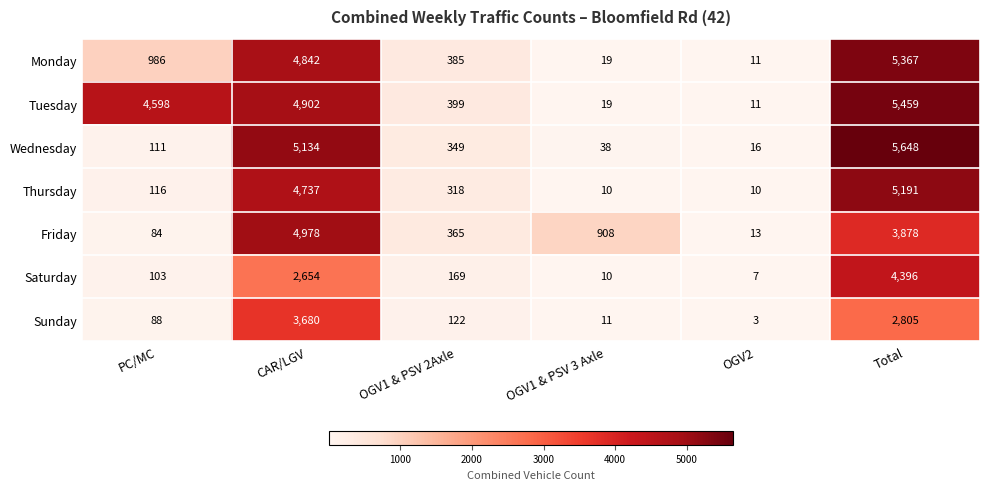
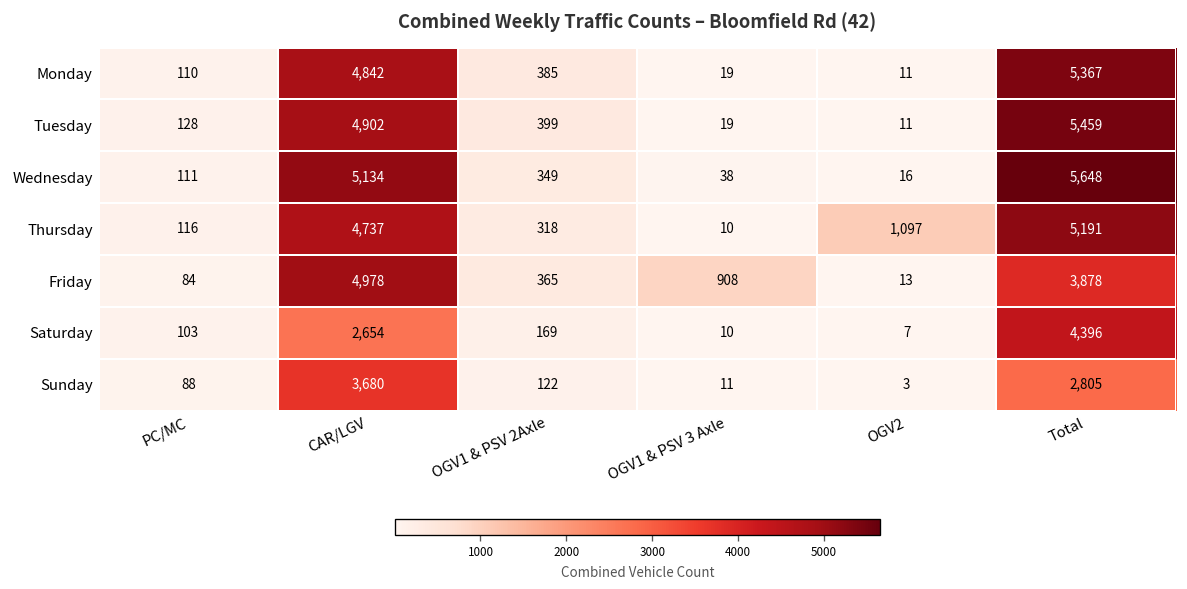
Monday, PC/MC: 986 -> 110
Tuesday, PC/MC: 4,598 -> 128
Thursday, OGV2: 10 -> 1,097
